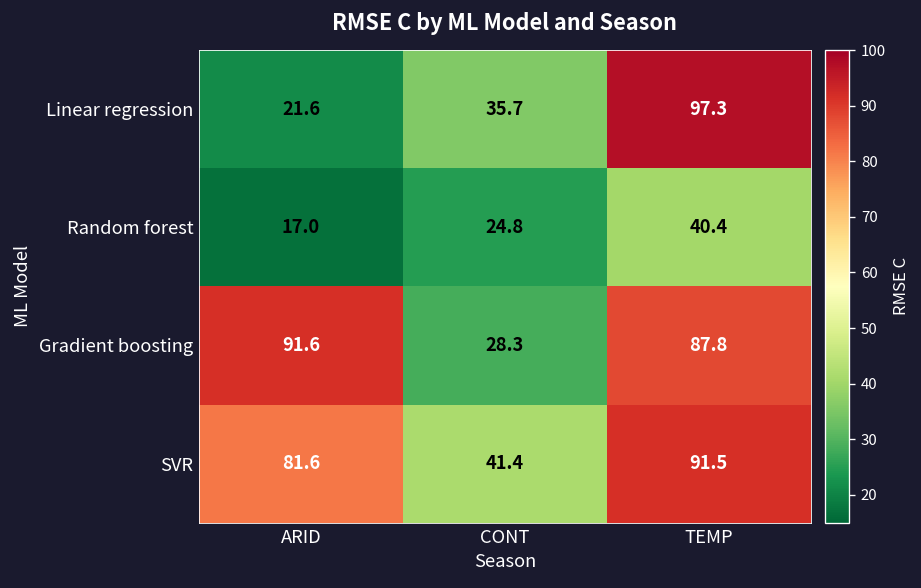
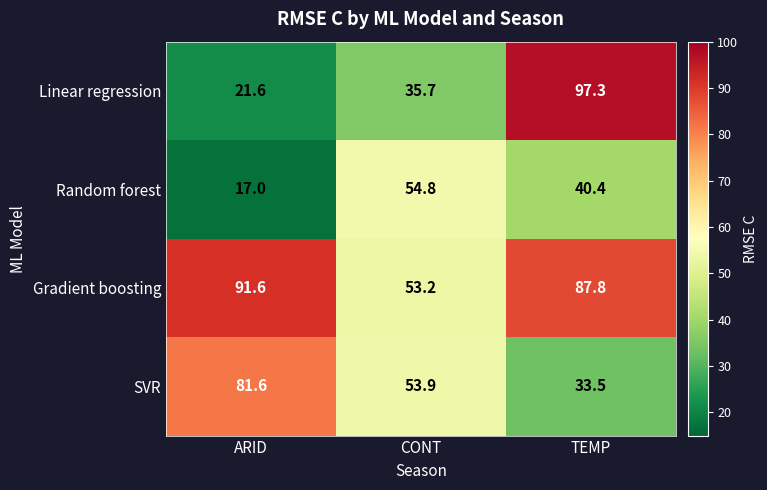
Random forest, CONT: 24.8 -> 54.8
Gradient boosting, CONT: 28.3 -> 53.2
SVR, CONT: 41.4 -> 53.9
SVR, TEMP: 91.5 -> 33.5
